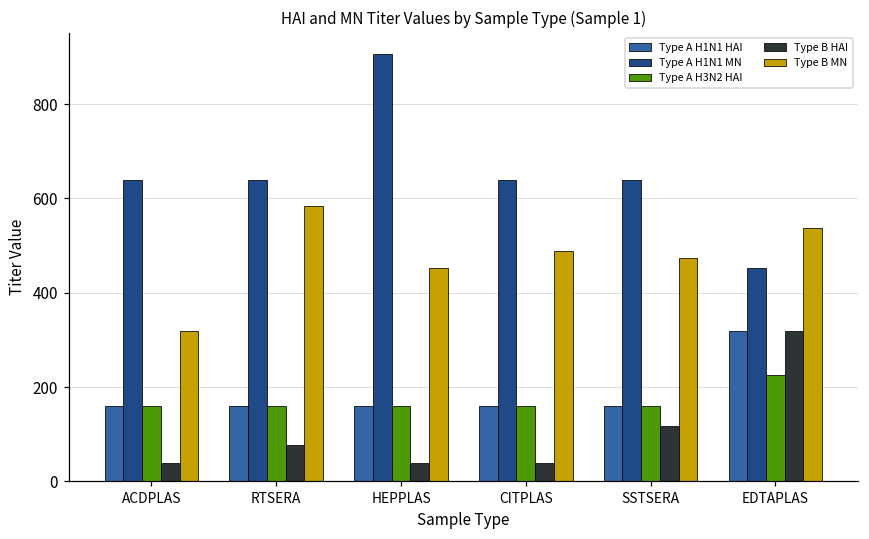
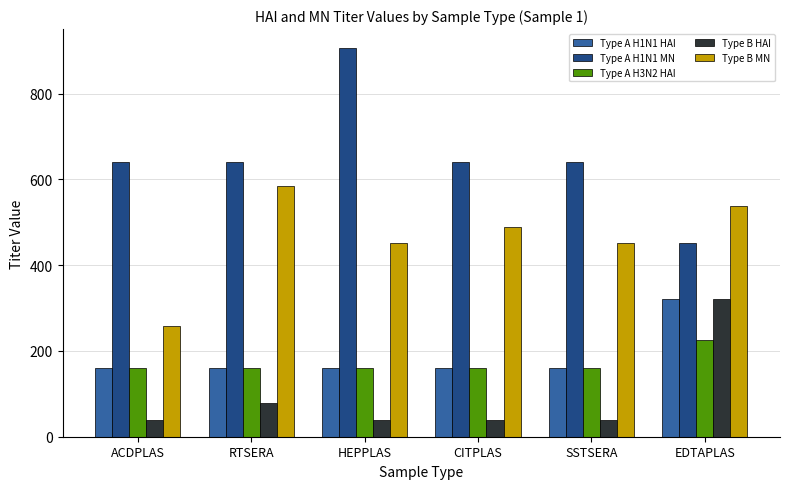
Type B MN, ACDPLAS: 320 -> 260
Type B HAI, SSTSERA: 120 -> 40
Type B MN, SSTSERA: 470 -> 450
